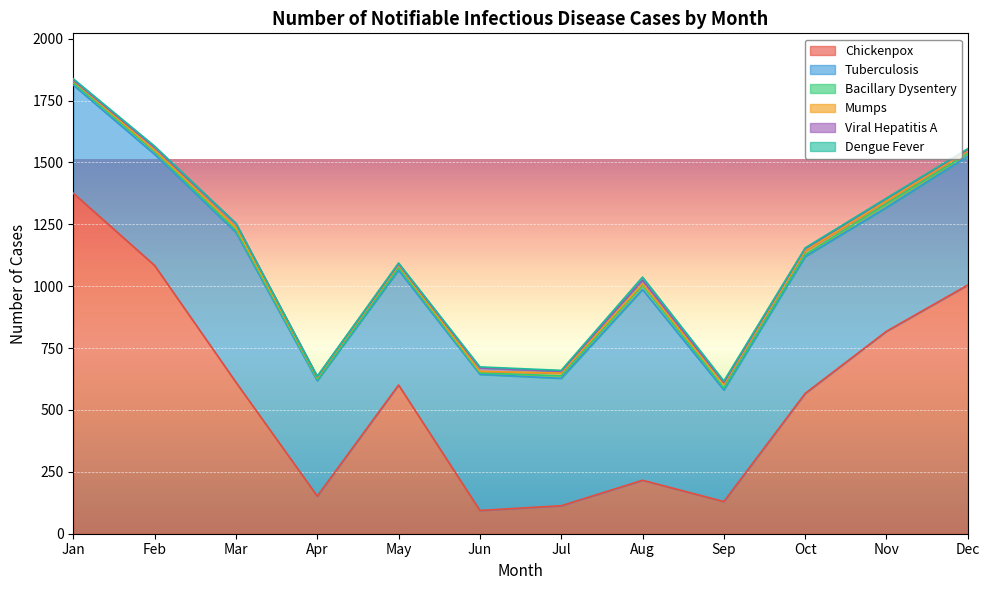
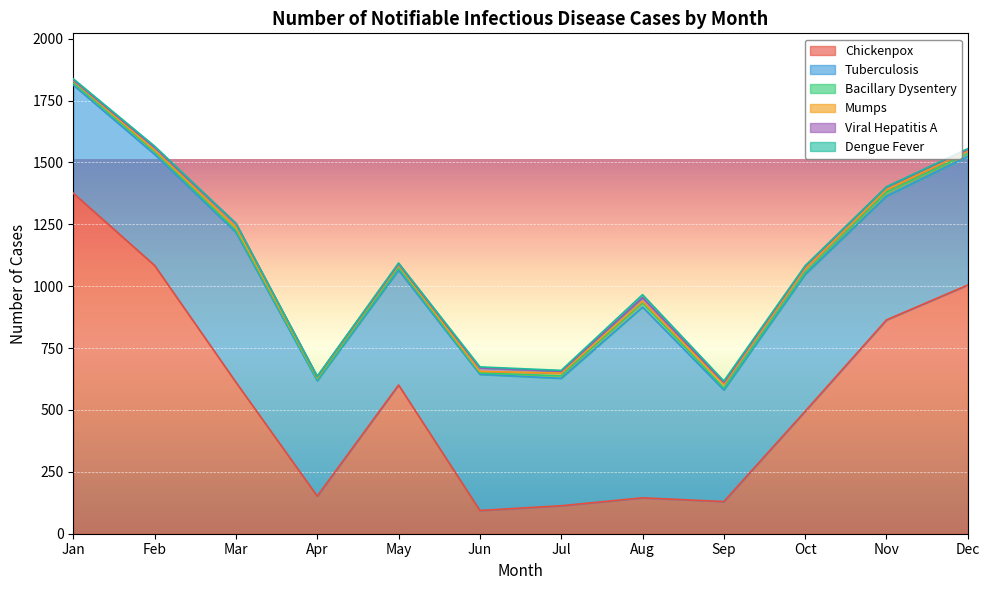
Chickenpox, Aug: 220 -> 150
Chickenpox, Oct: 570 -> 500
Chickenpox, Nov: 820 -> 860
